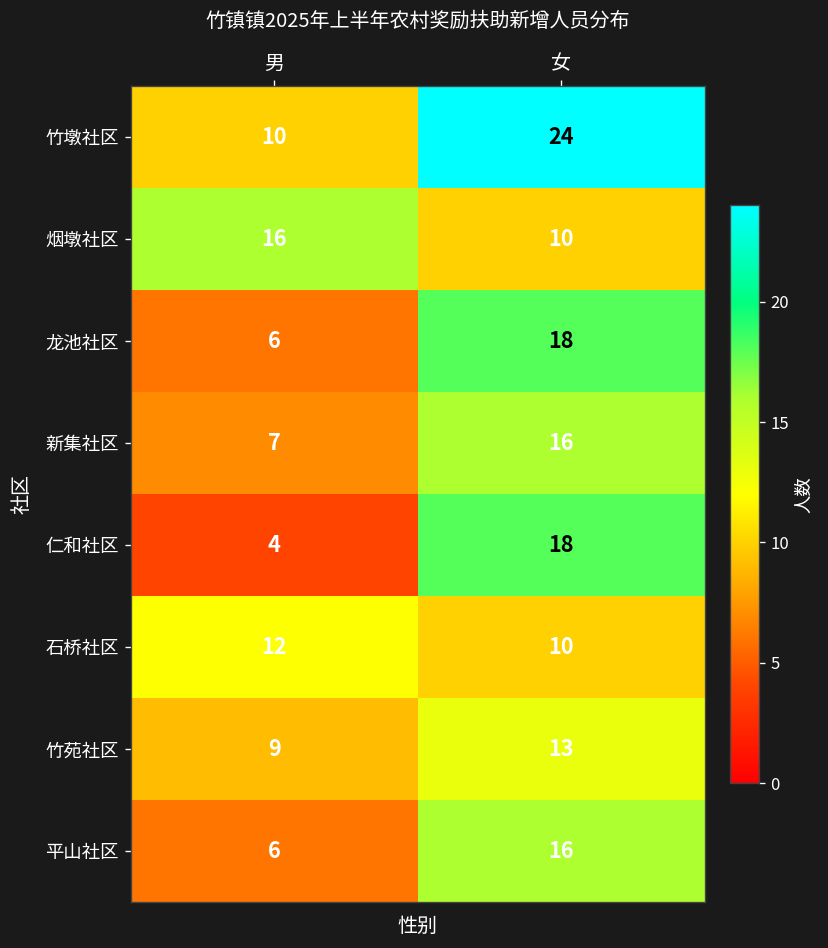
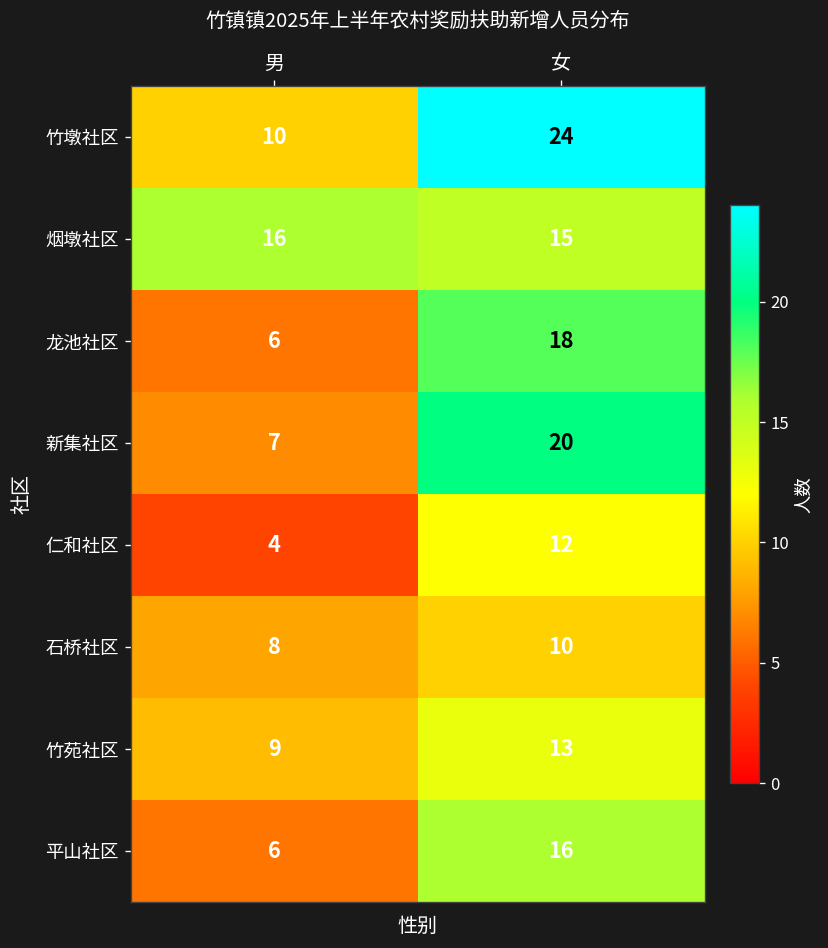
烟墩社区, 女: 10 -> 15
新集社区, 女: 16 -> 20
仁和社区, 女: 18 -> 12
石桥社区, 男: 12 -> 8
